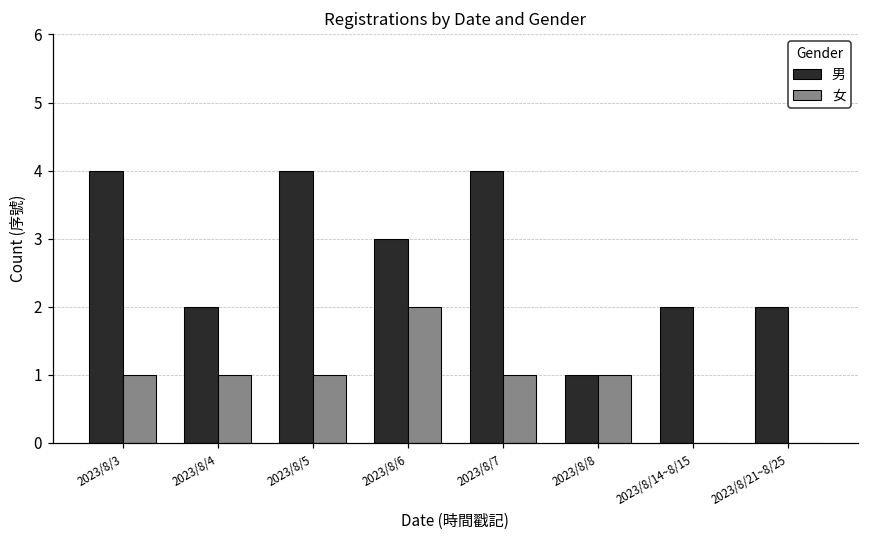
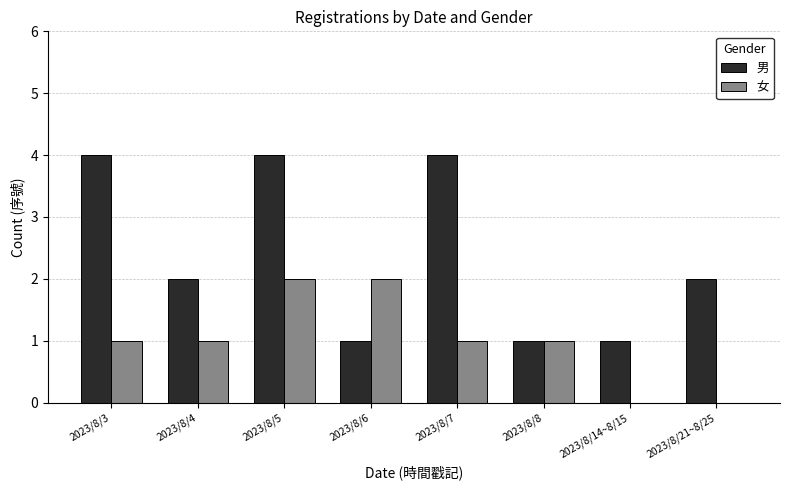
女, 2023/8/5: 1 -> 2
男, 2023/8/6: 3 -> 1
男, 2023/8/14~8/15: 2 -> 1
